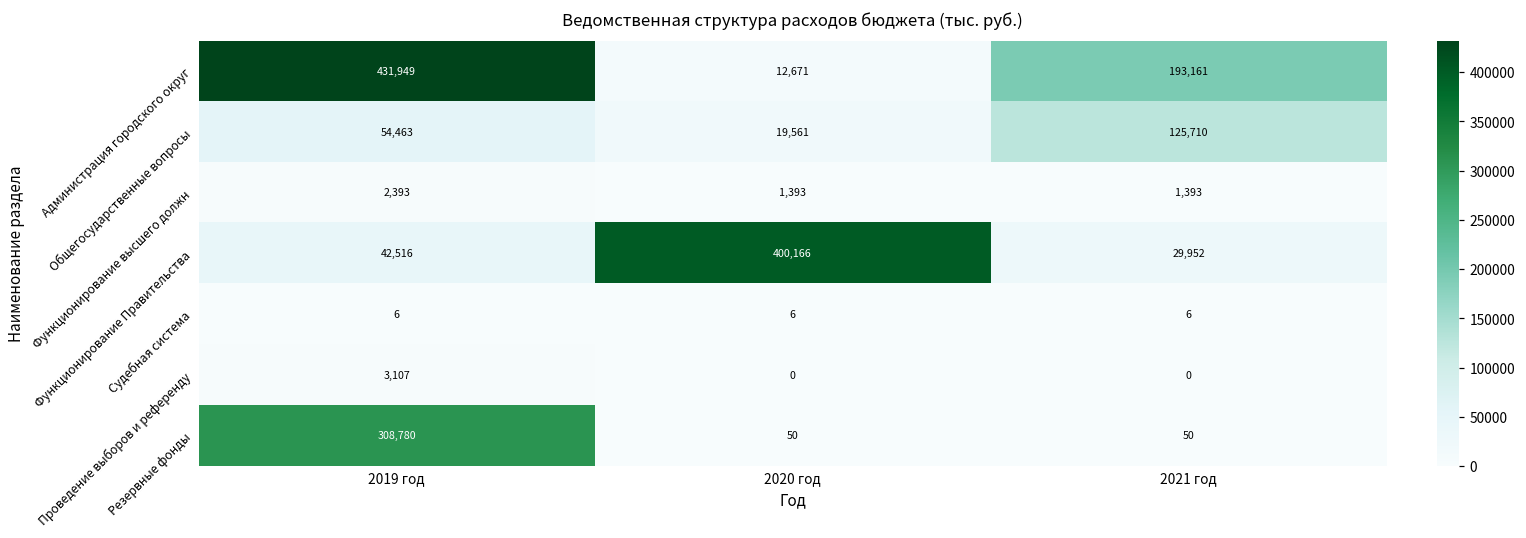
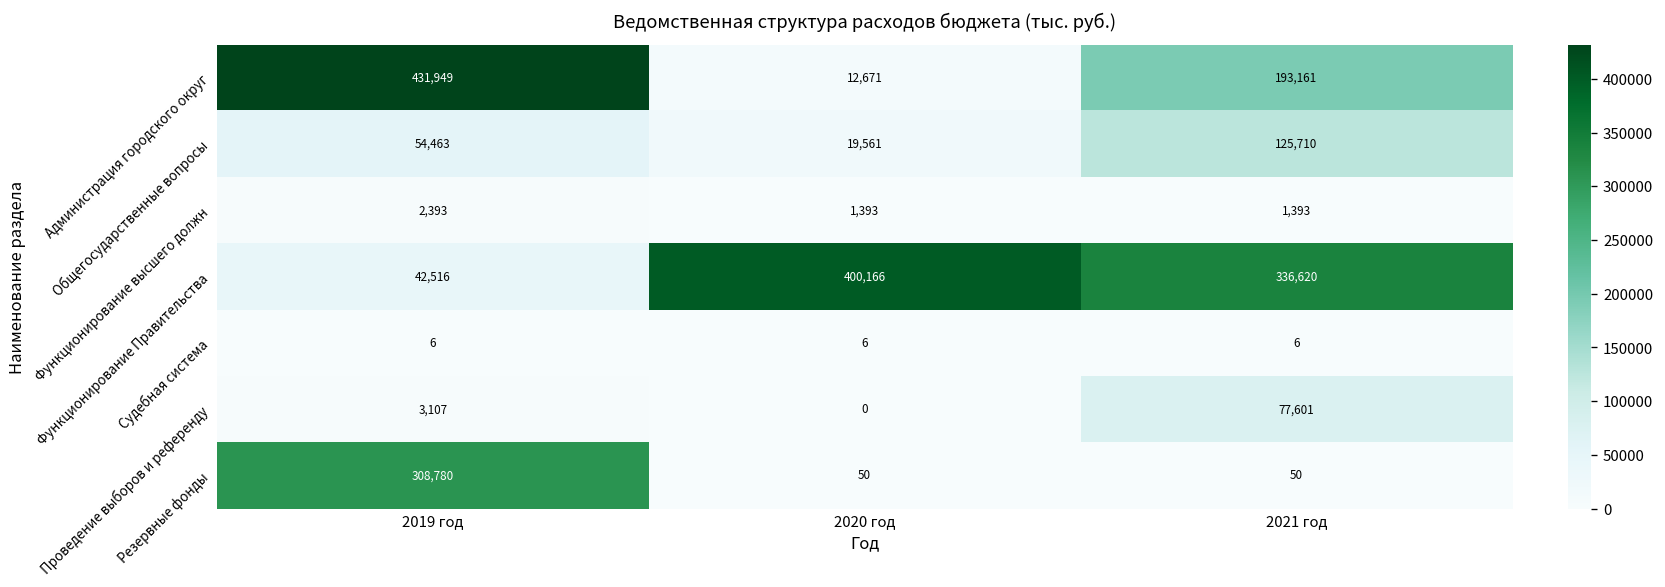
Функционирование Правительства, 2021 год: 29,952 -> 336,620
Проведение выборов и референду, 2021 год: 0 -> 77,601
